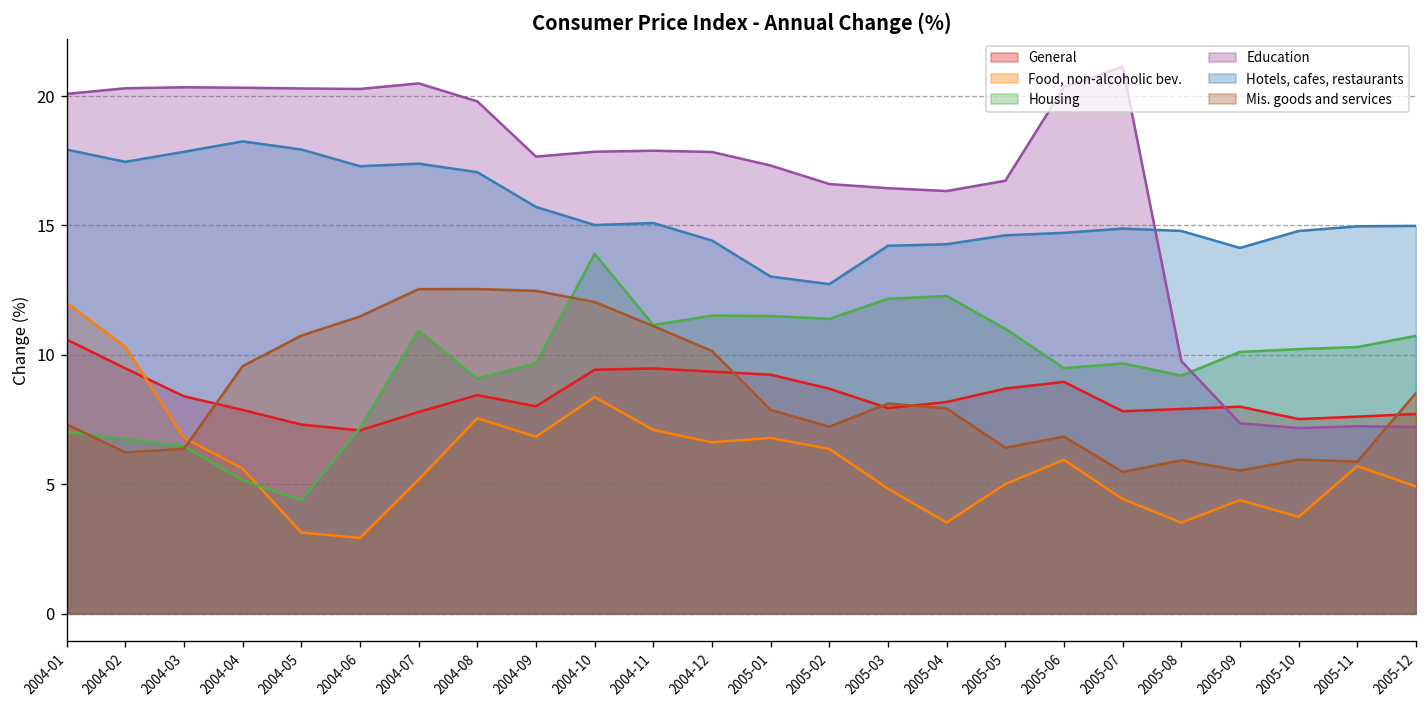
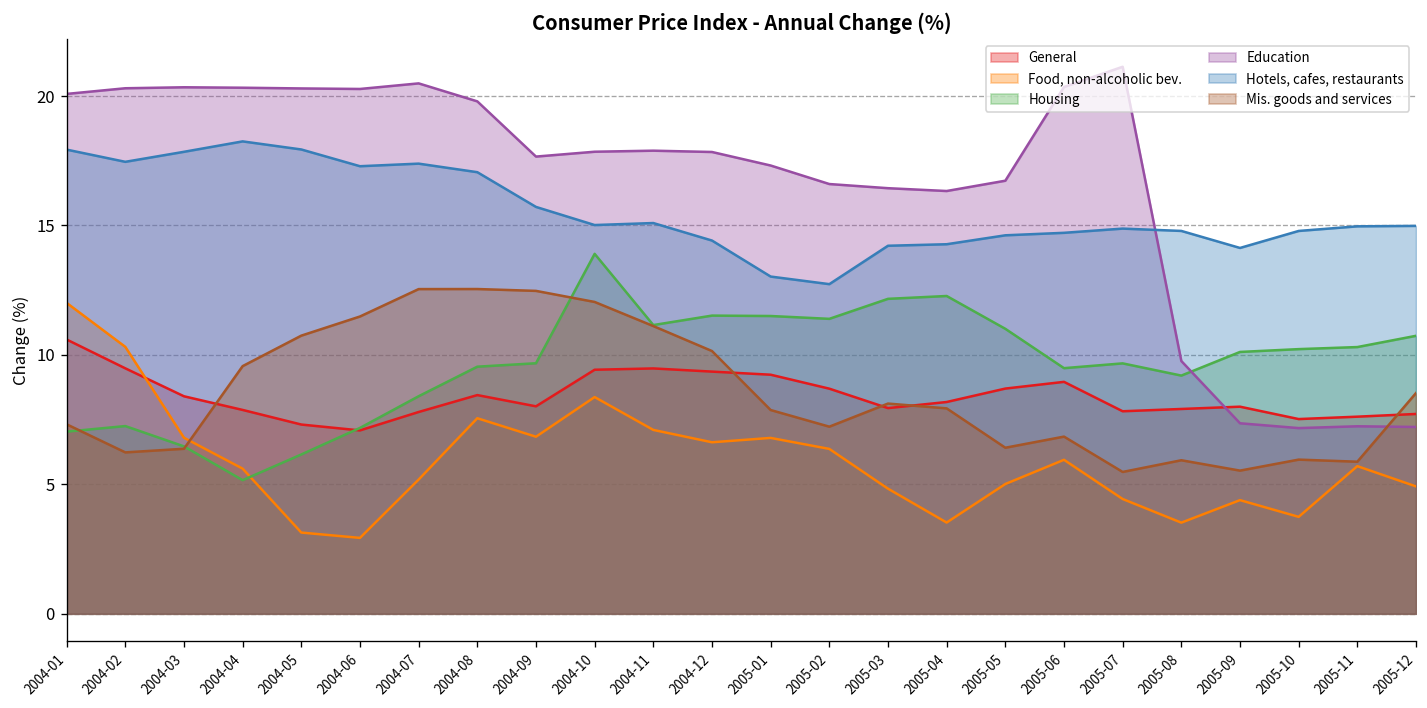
Housing, 2004-02: 6.7 -> 7.2
Housing, 2004-05: 4.4 -> 6.2
Housing, 2004-07: 10.9 -> 8.4
Housing, 2004-08: 9.1 -> 9.5
